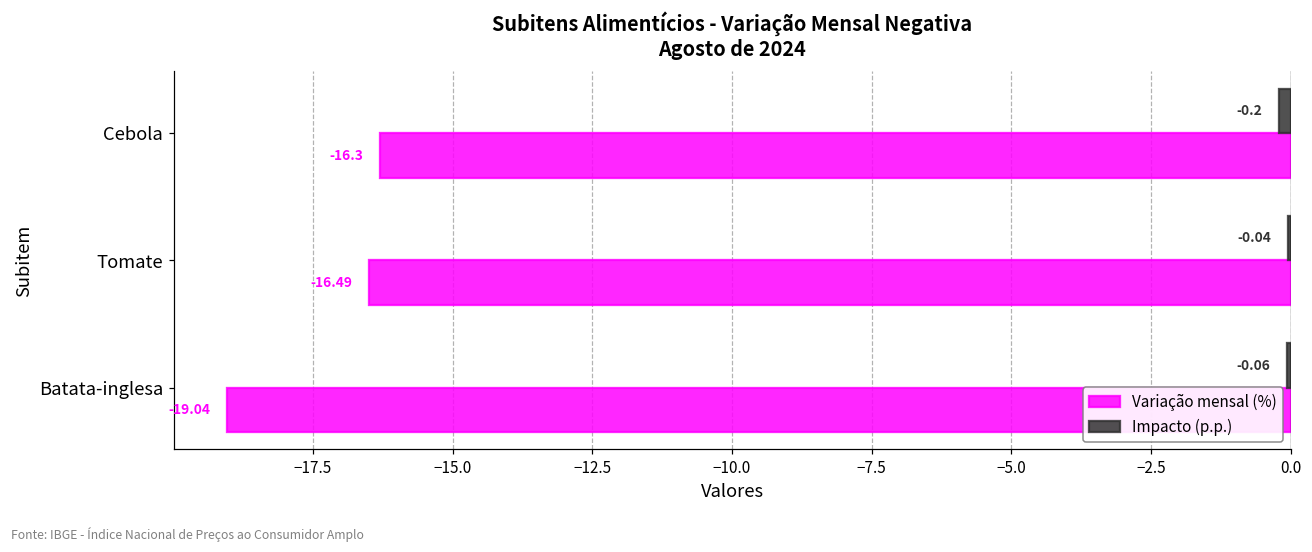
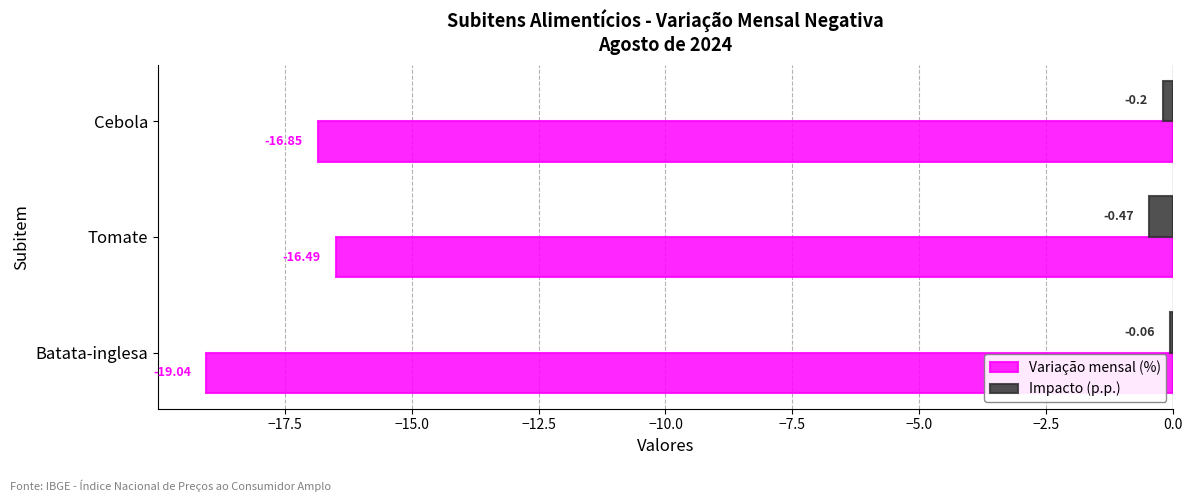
Variação mensal (%), Cebola: -16.3 -> -16.85
Impacto (p.p.), Tomate: -0.04 -> -0.47
